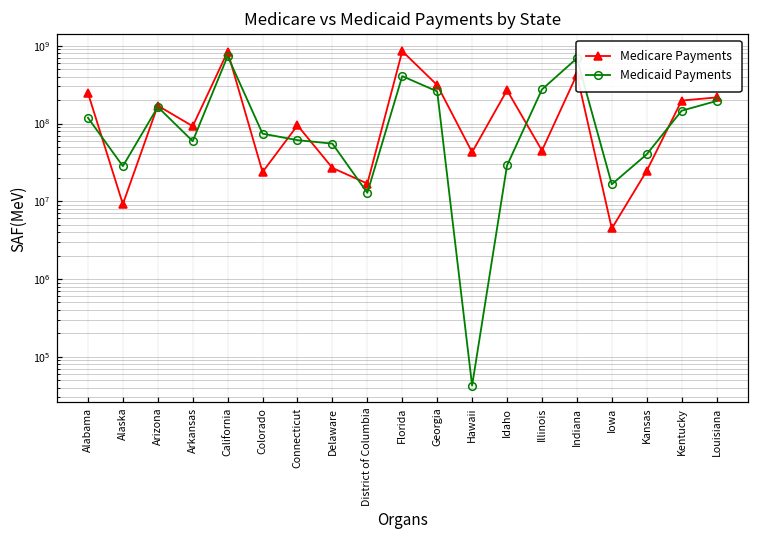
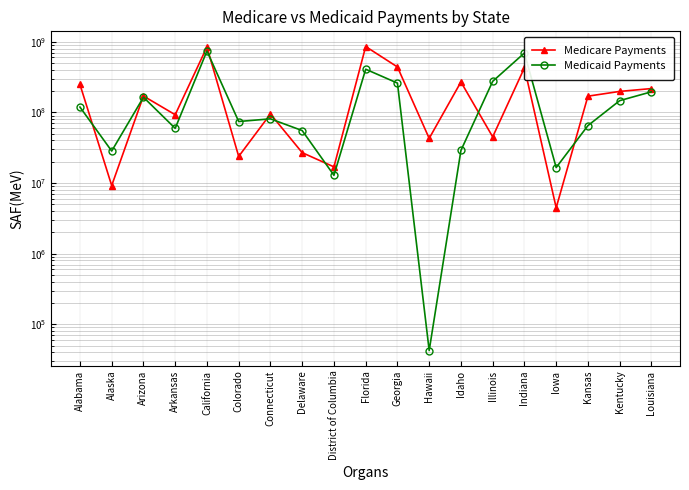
Medicaid Payments, Connecticut: 60000000 -> 80000000
Medicare Payments, Georgia: 300000000 -> 400000000
Medicare Payments, Kansas: 25000000 -> 170000000
Medicaid Payments, Kansas: 40000000 -> 60000000
